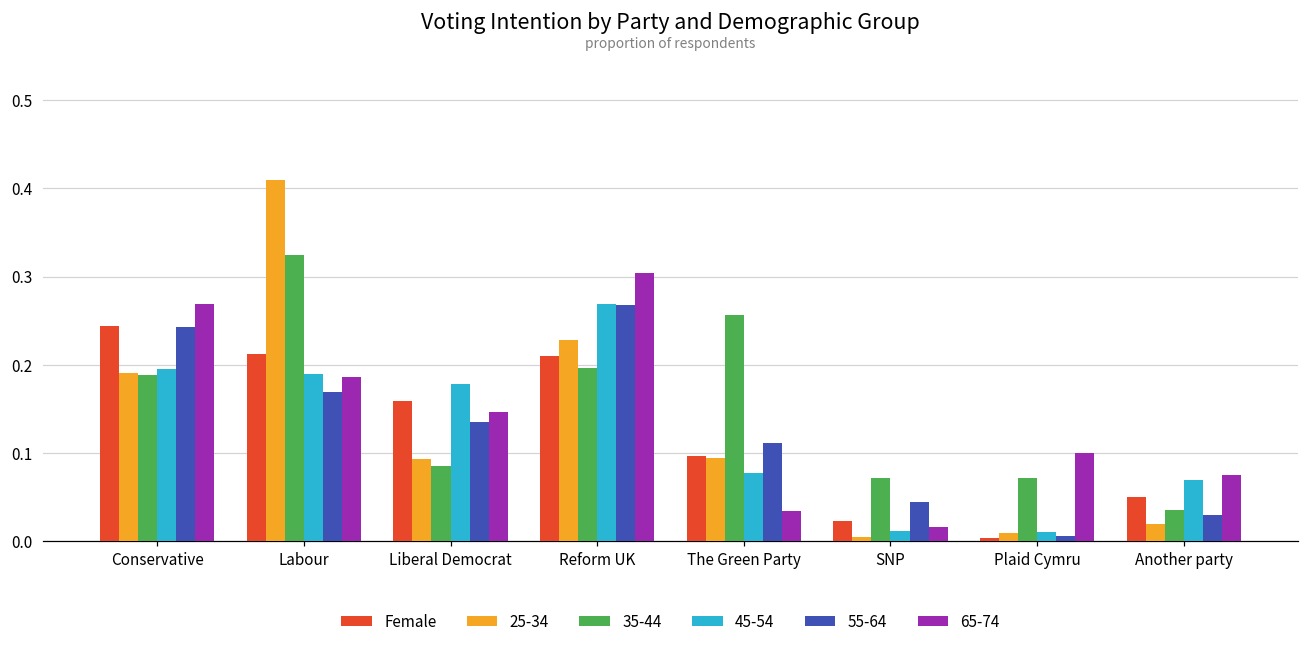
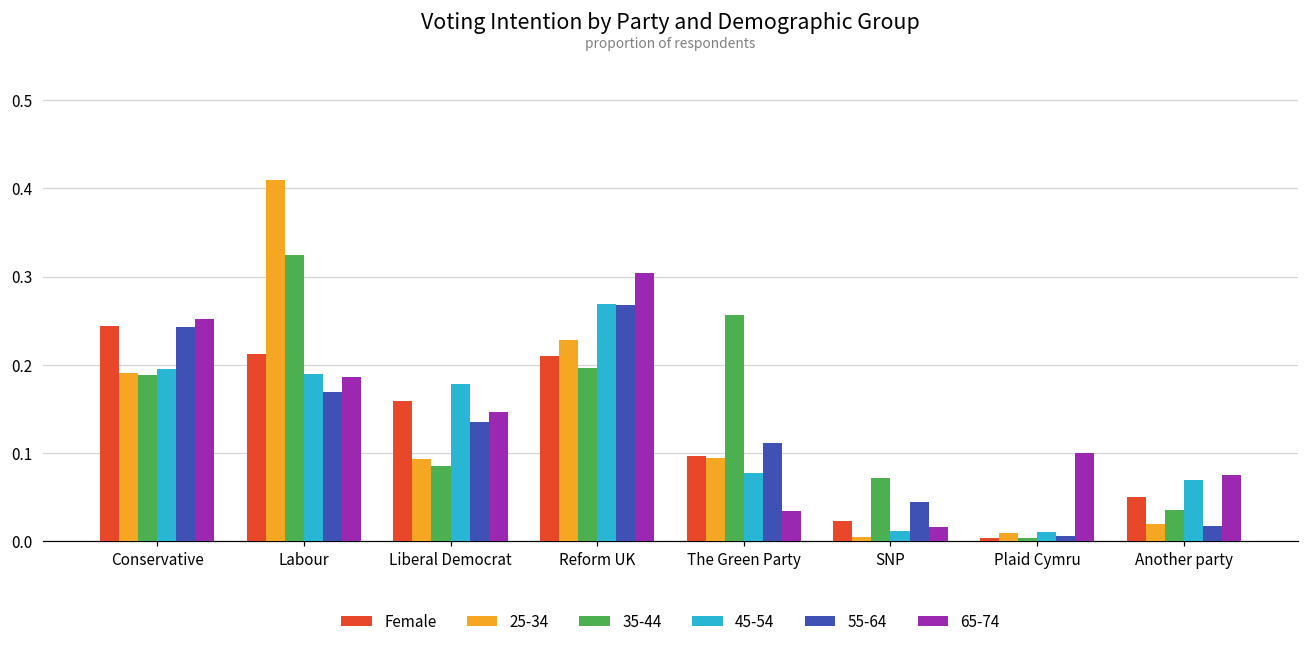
65-74, Conservative: 0.27 -> 0.25
35-44, Plaid Cymru: 0.07 -> 0.00
55-64, Another party: 0.03 -> 0.02
